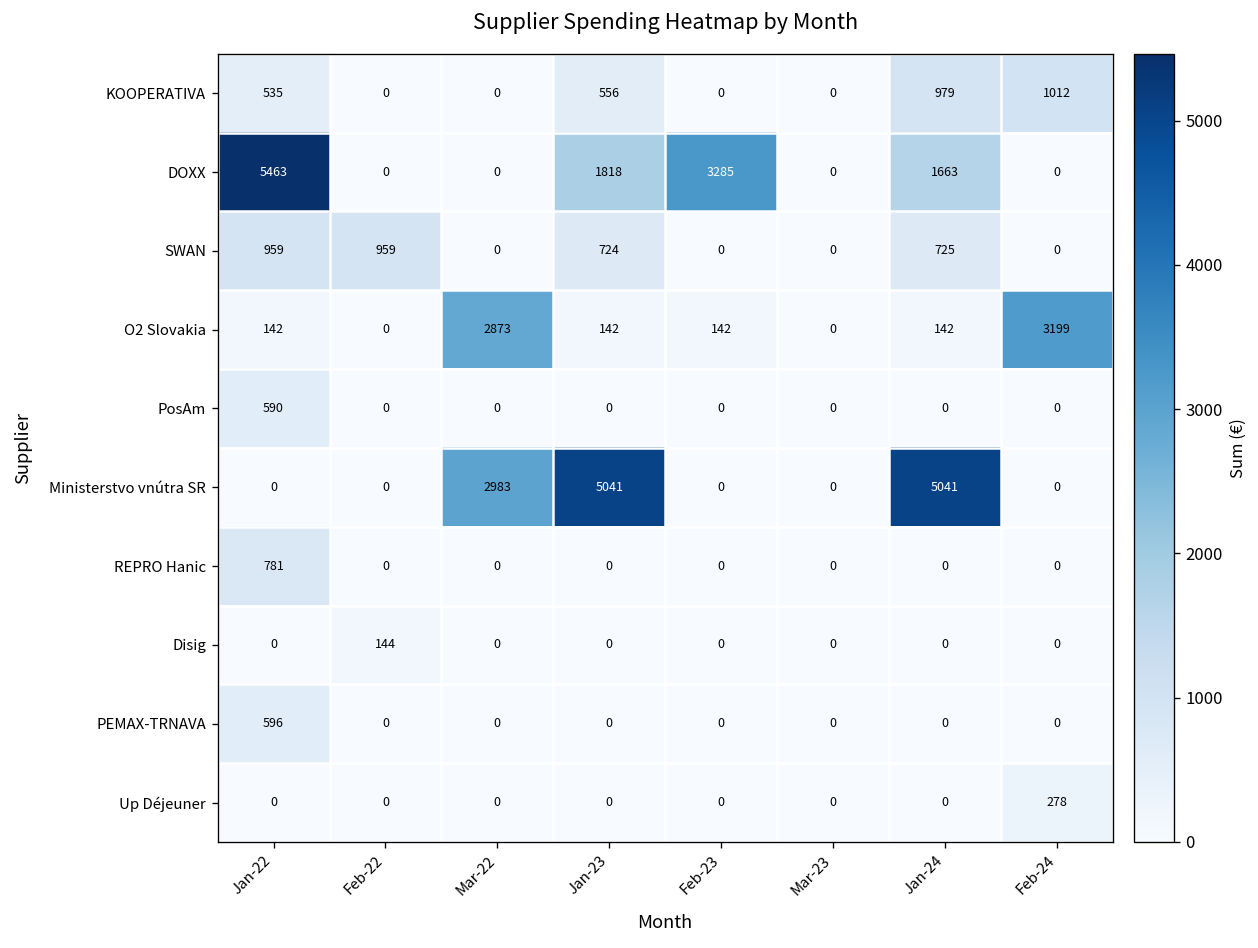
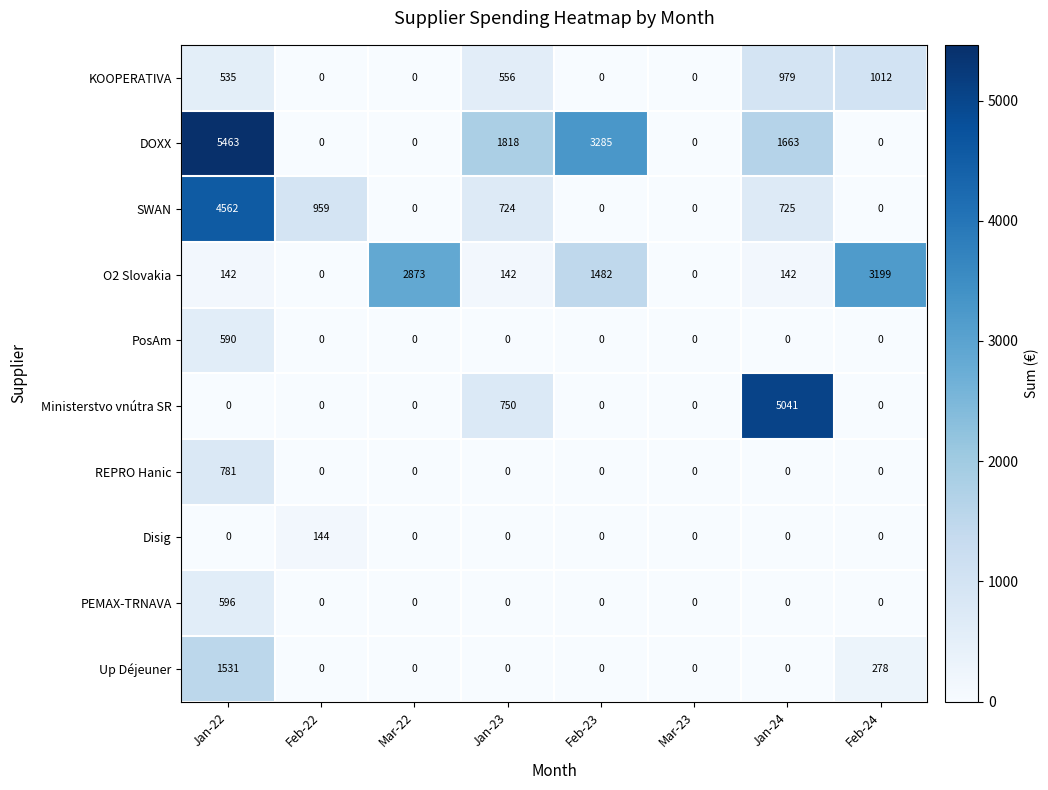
SWAN, Jan-22: 959 -> 4562
O2 Slovakia, Feb-23: 142 -> 1482
Ministerstvo vnútra SR, Mar-22: 2983 -> 0
Ministerstvo vnútra SR, Jan-23: 5041 -> 750
Up Déjeuner, Jan-22: 0 -> 1531
